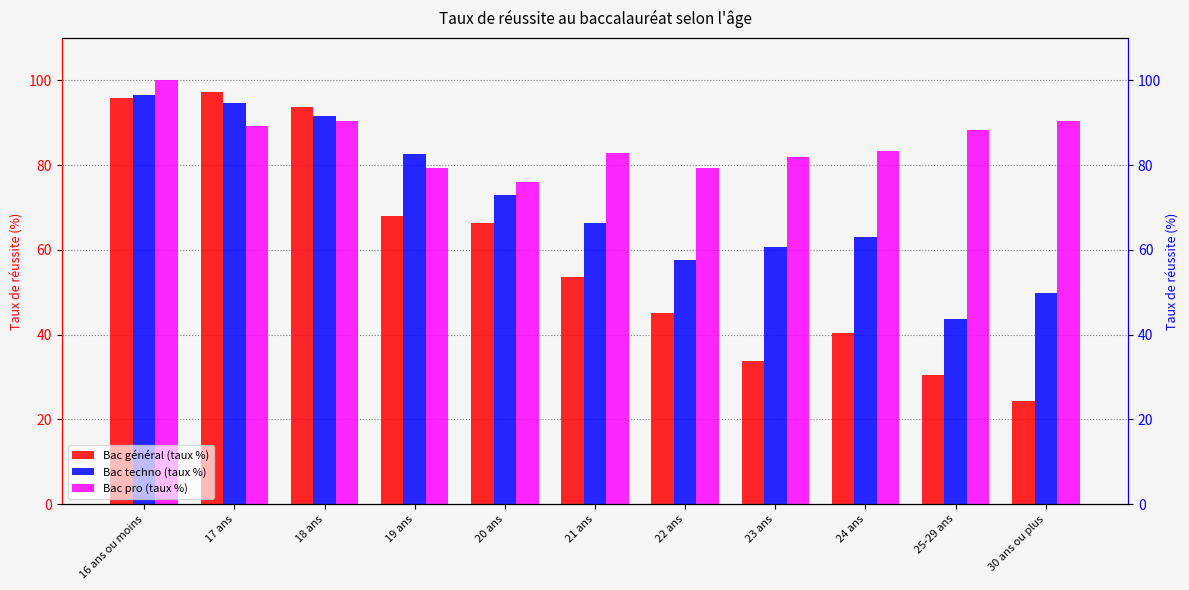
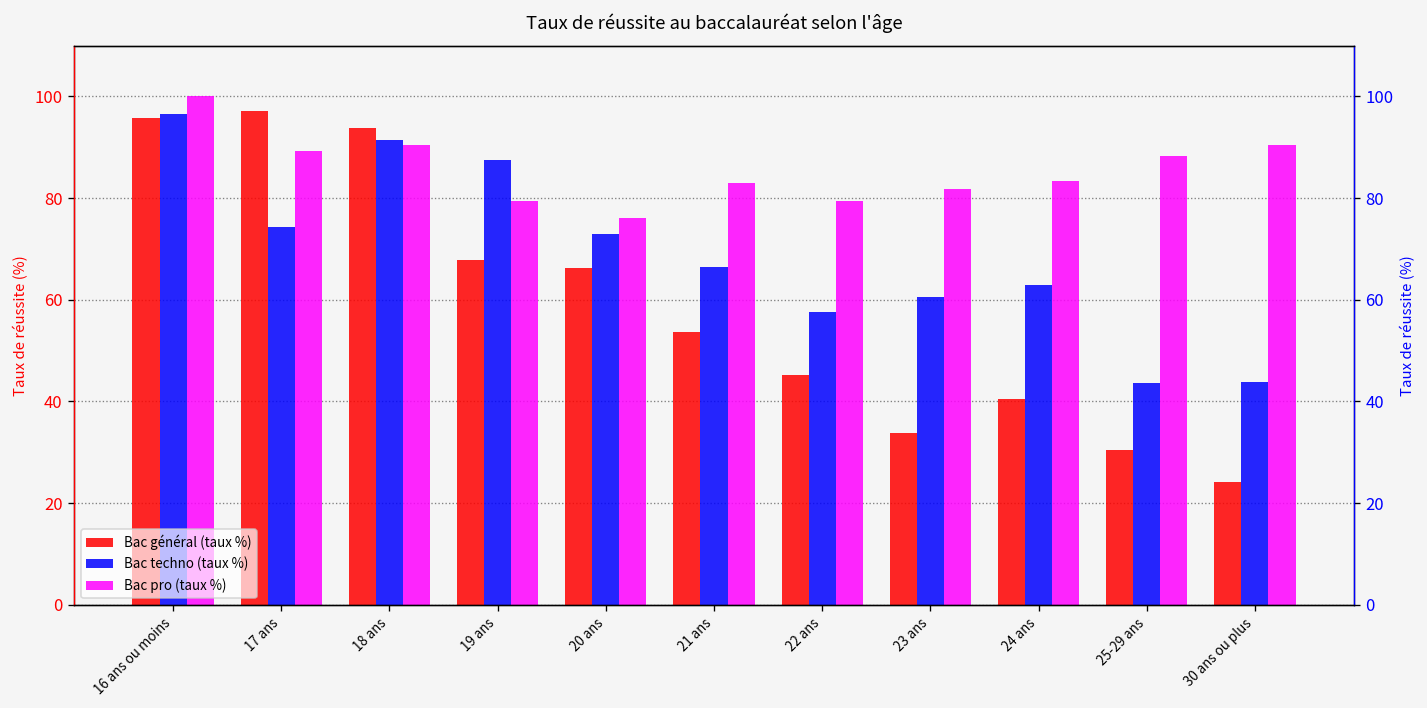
Bac techno (taux %), 17 ans: 95 -> 74
Bac techno (taux %), 19 ans: 83 -> 88
Bac techno (taux %), 30 ans ou plus: 50 -> 44
